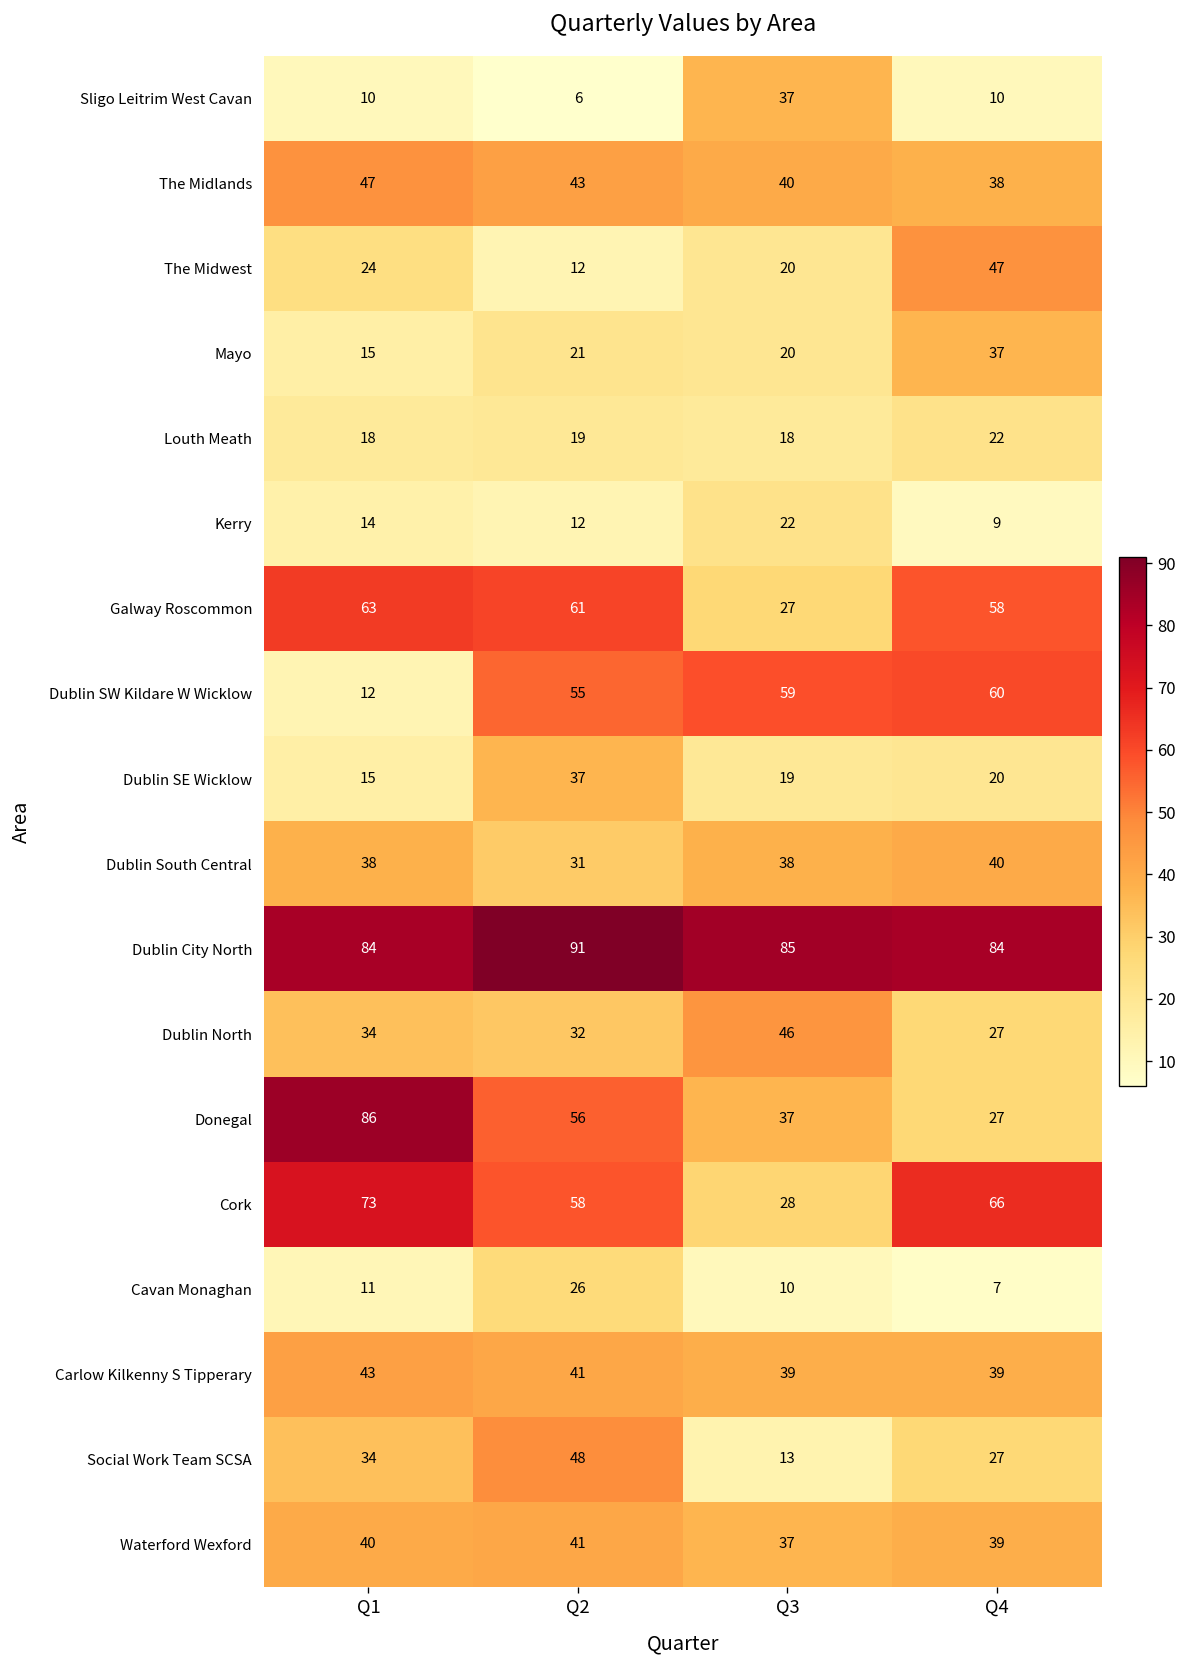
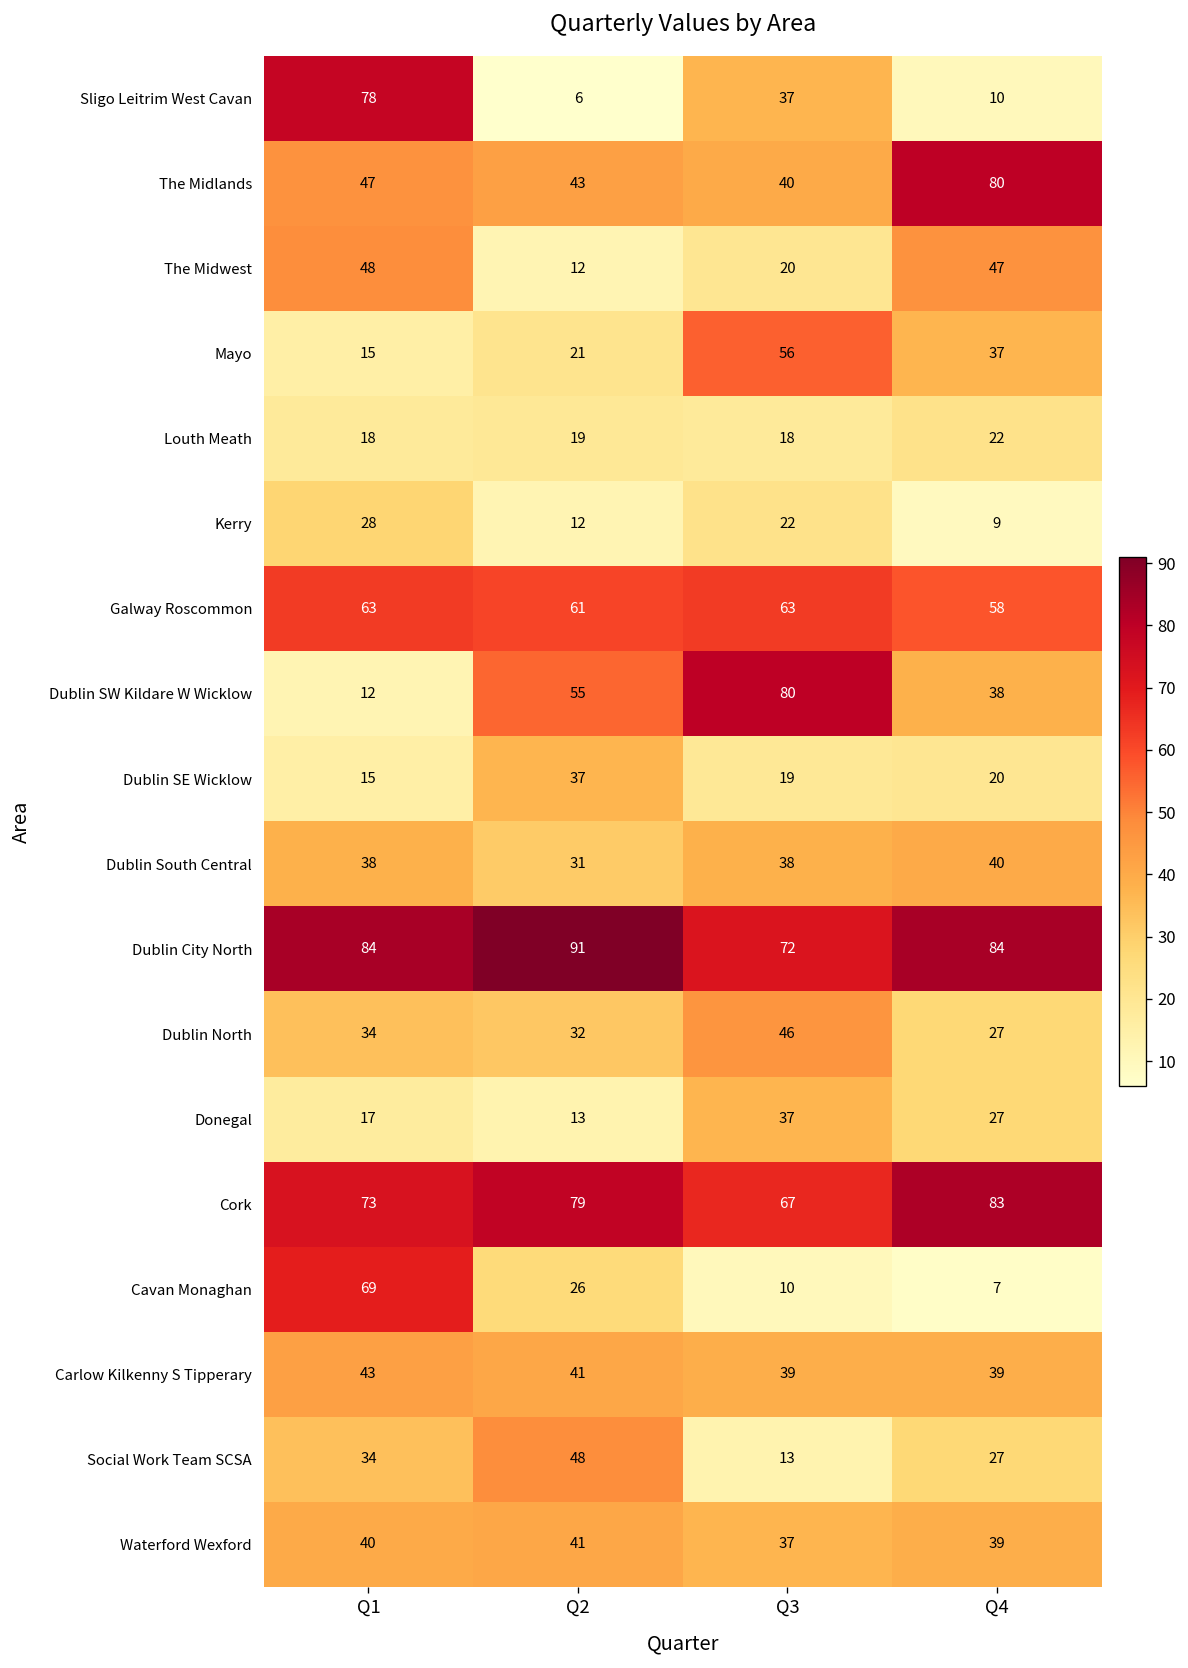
Sligo Leitrim West Cavan, Q1: 10 -> 78
The Midlands, Q4: 38 -> 80
The Midwest, Q1: 24 -> 48
Mayo, Q3: 20 -> 56
Kerry, Q1: 14 -> 28
Galway Roscommon, Q3: 27 -> 63
Dublin SW Kildare W Wicklow, Q3: 59 -> 80
Dublin SW Kildare W Wicklow, Q4: 60 -> 38
Dublin City North, Q3: 85 -> 72
Donegal, Q1: 86 -> 17
Donegal, Q2: 56 -> 13
Cork, Q2: 58 -> 79
Cork, Q3: 28 -> 67
Cork, Q4: 66 -> 83
Cavan Monaghan, Q1: 11 -> 69
